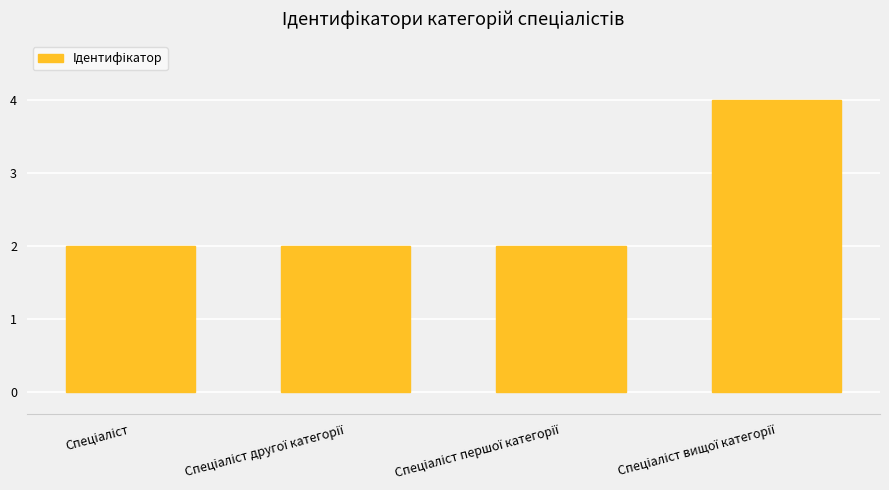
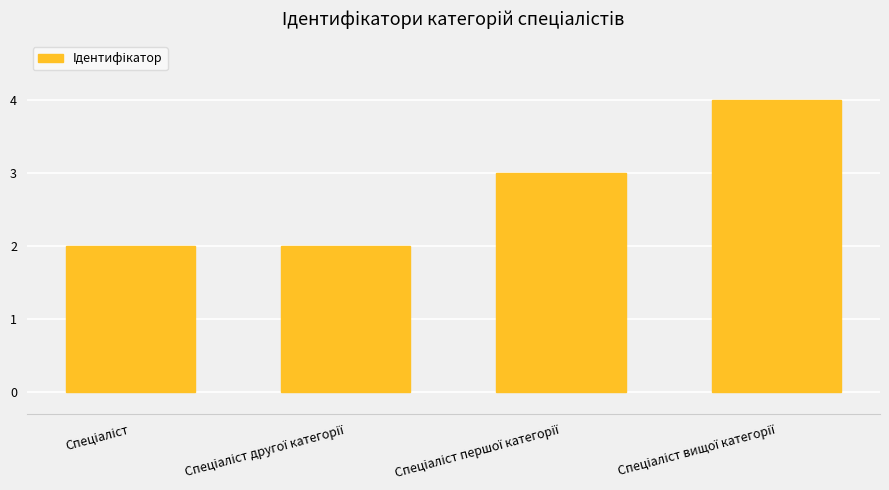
Спеціаліст першої категорії: 2 -> 3
